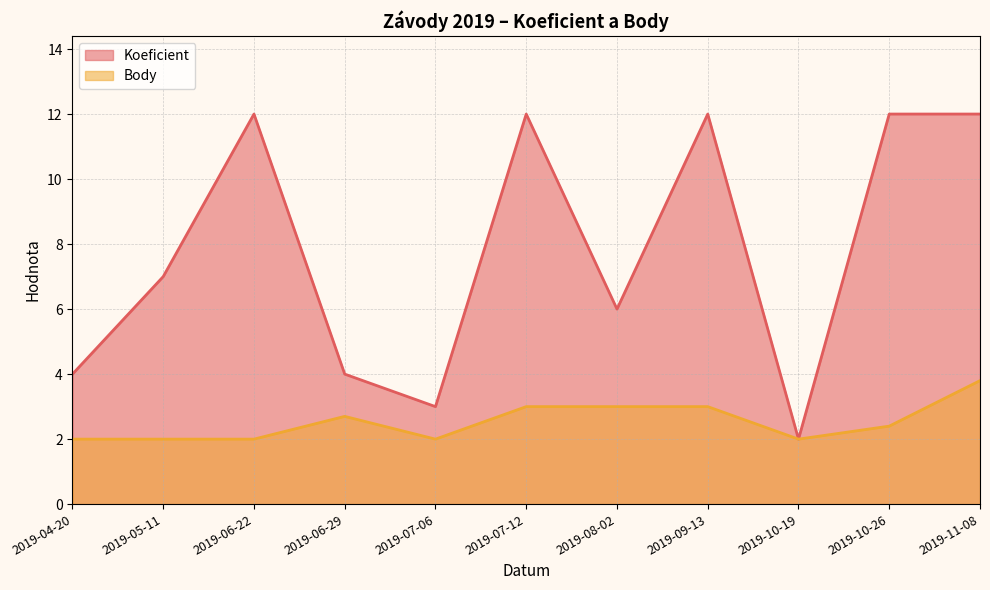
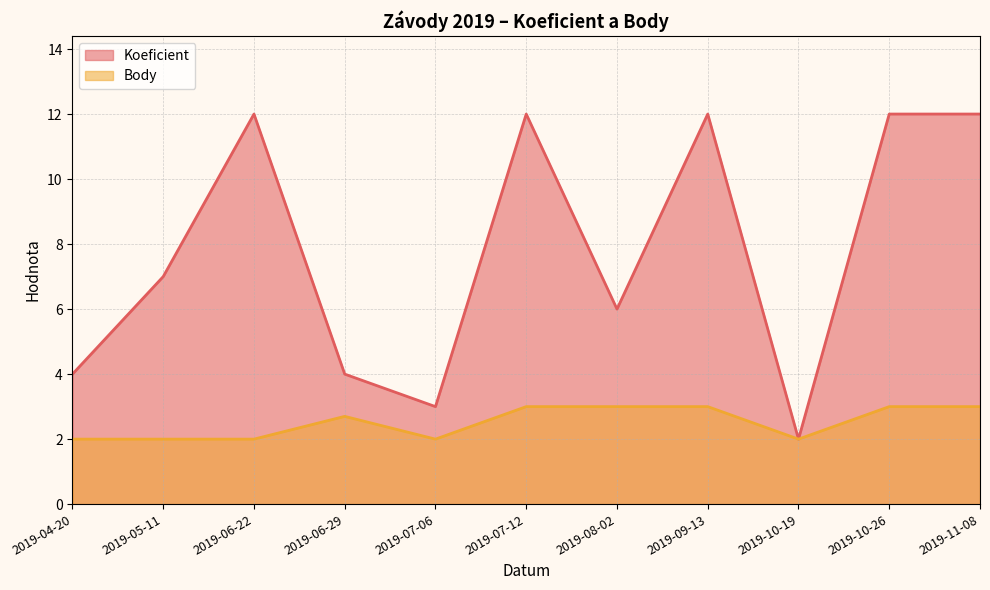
Body, 2019-10-26: 2.4 -> 3.0
Body, 2019-11-08: 3.8 -> 3.0
